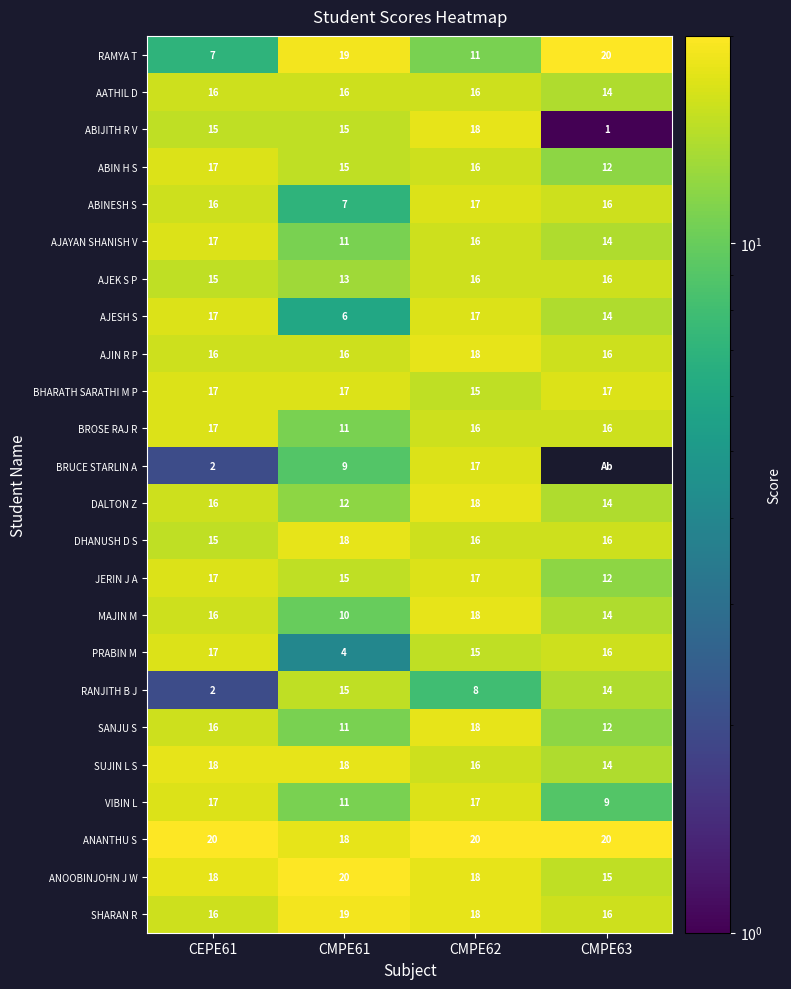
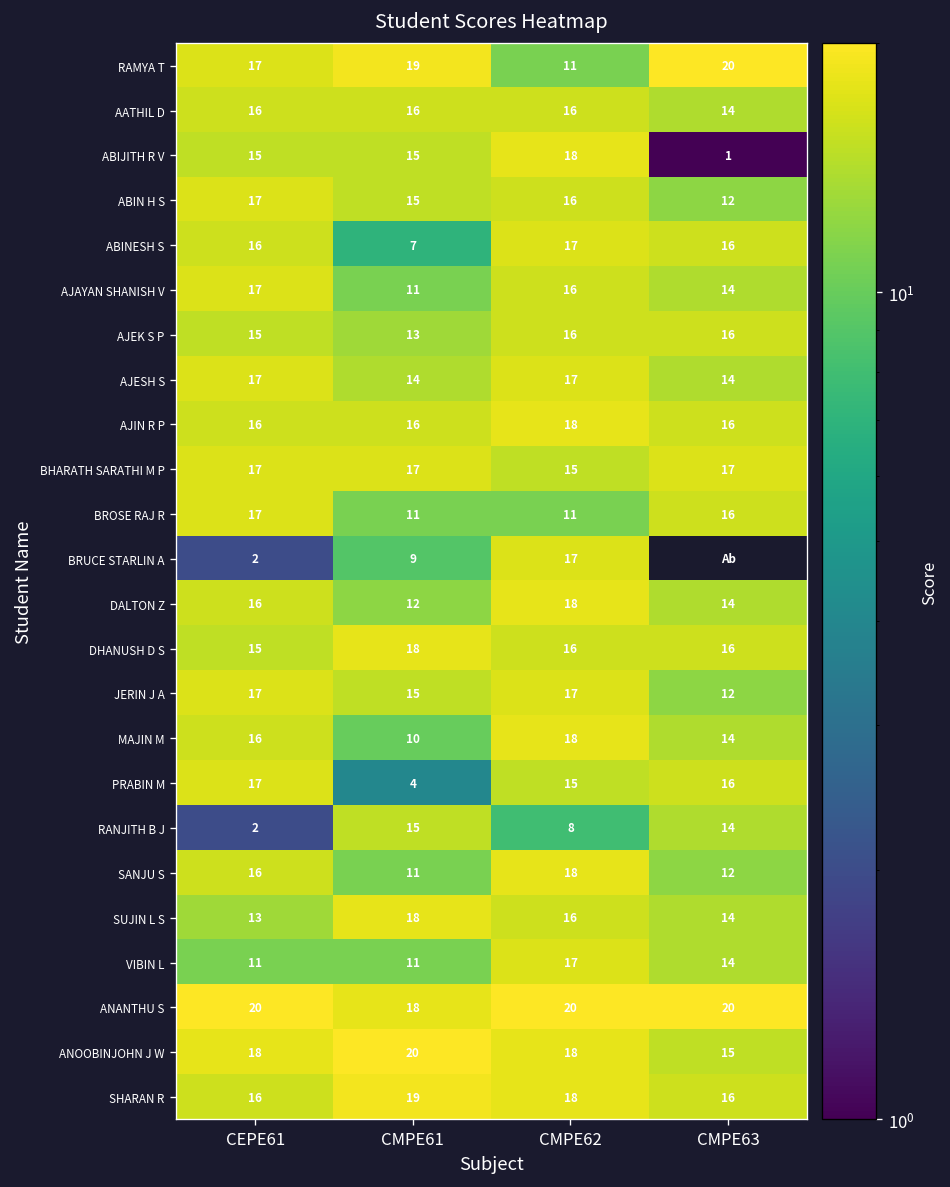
RAMYA T, CEPE61: 7 -> 17
AJESH S, CMPE61: 6 -> 14
BROSE RAJ R, CMPE62: 16 -> 11
SUJIN L S, CEPE61: 18 -> 13
VIBIN L, CEPE61: 17 -> 11
VIBIN L, CMPE63: 9 -> 14
